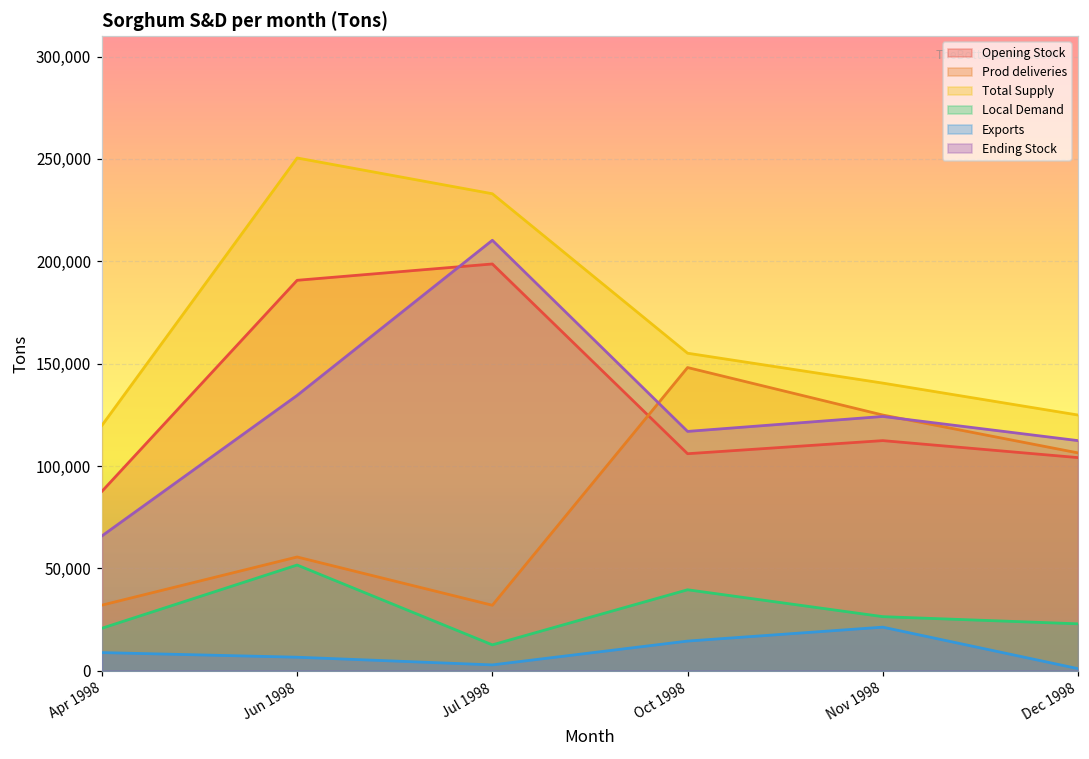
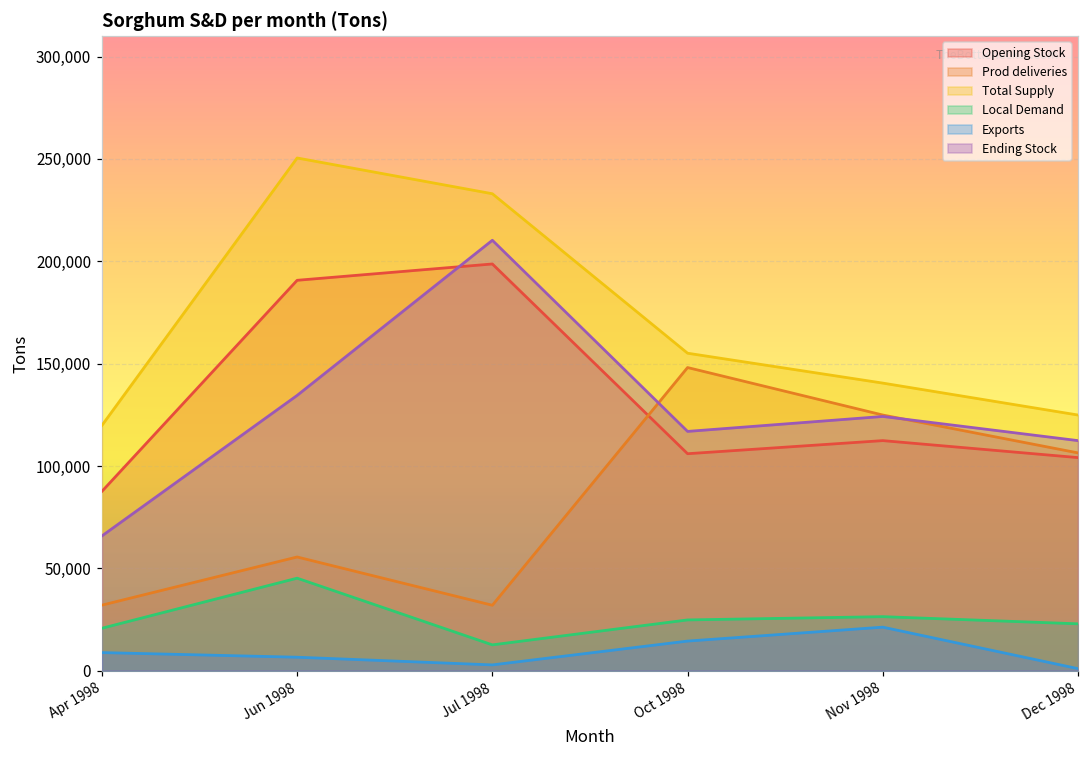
Local Demand, Jun 1998: 52,000 -> 45,000
Local Demand, Oct 1998: 40,000 -> 25,000
